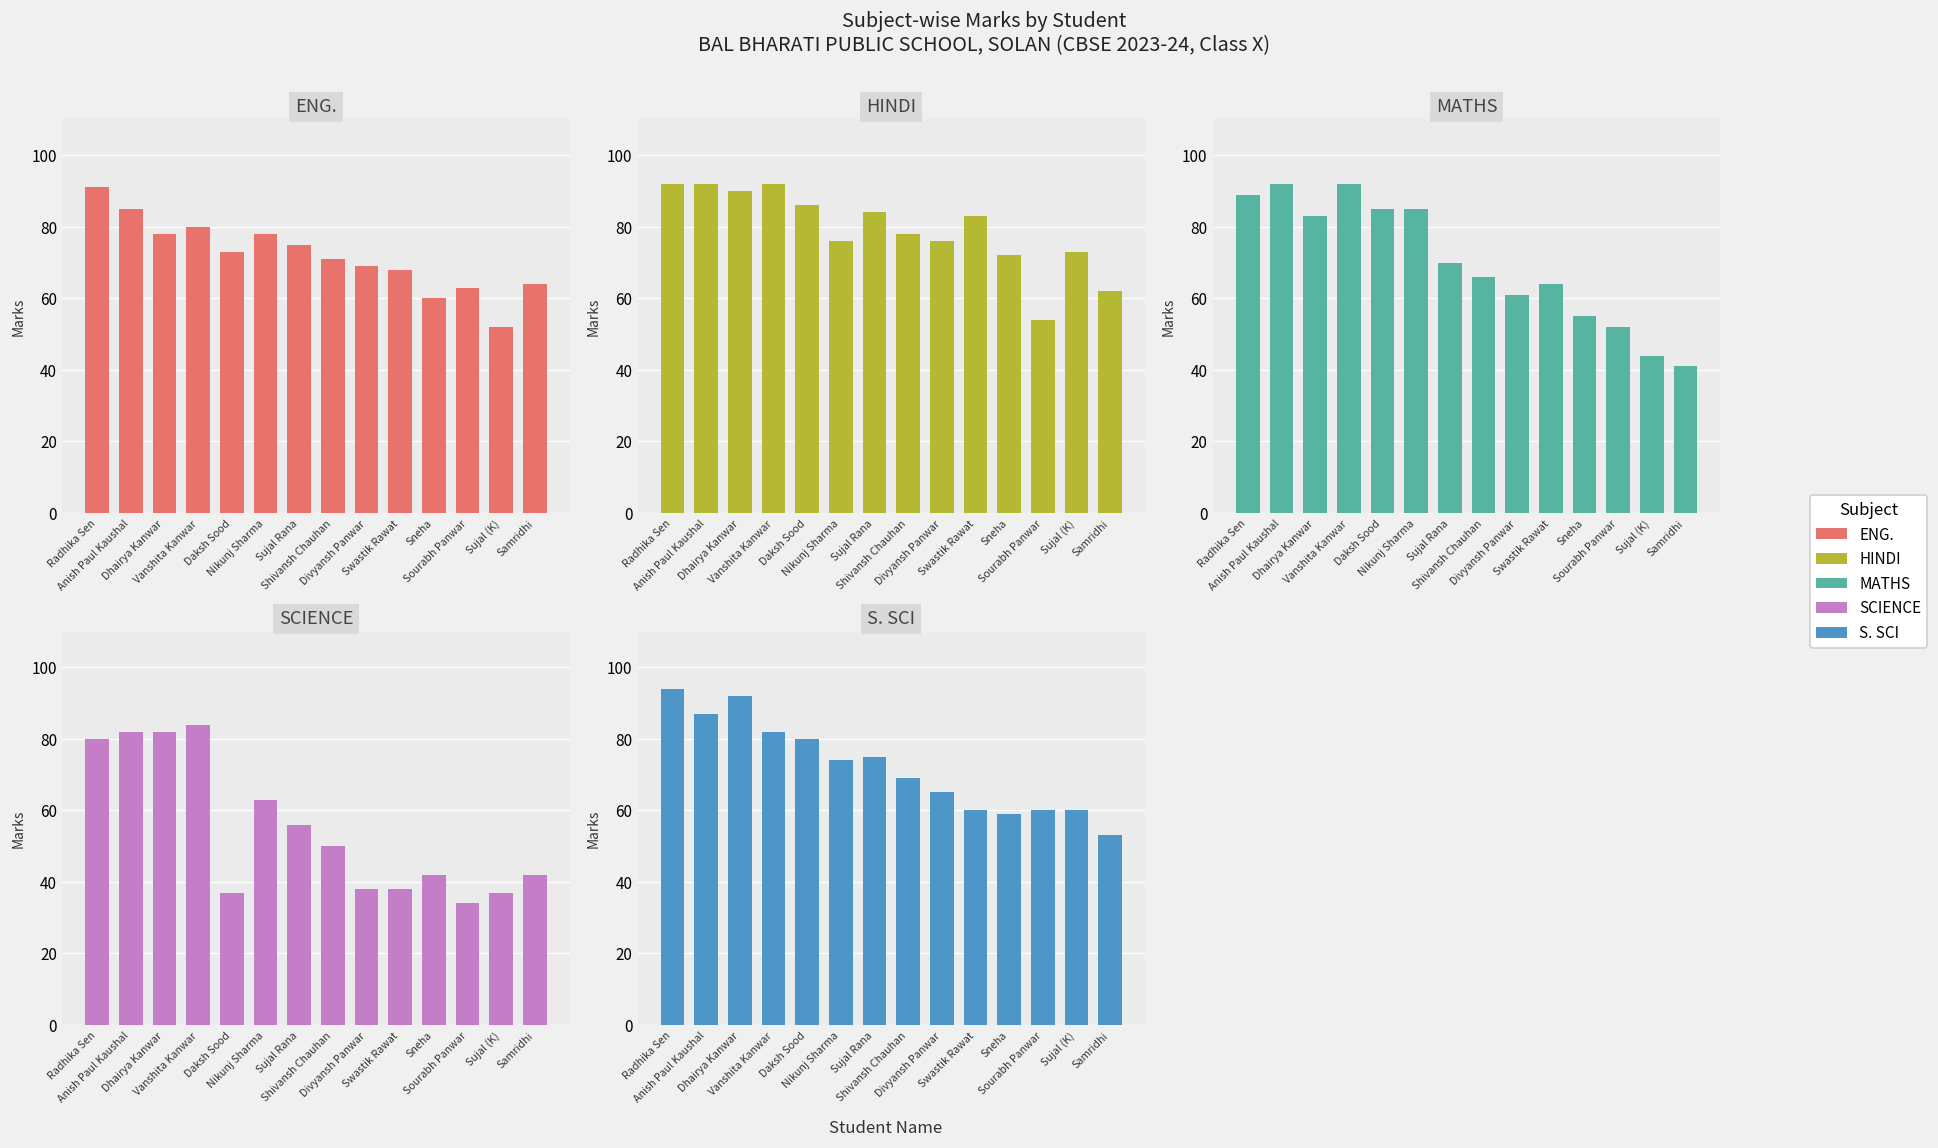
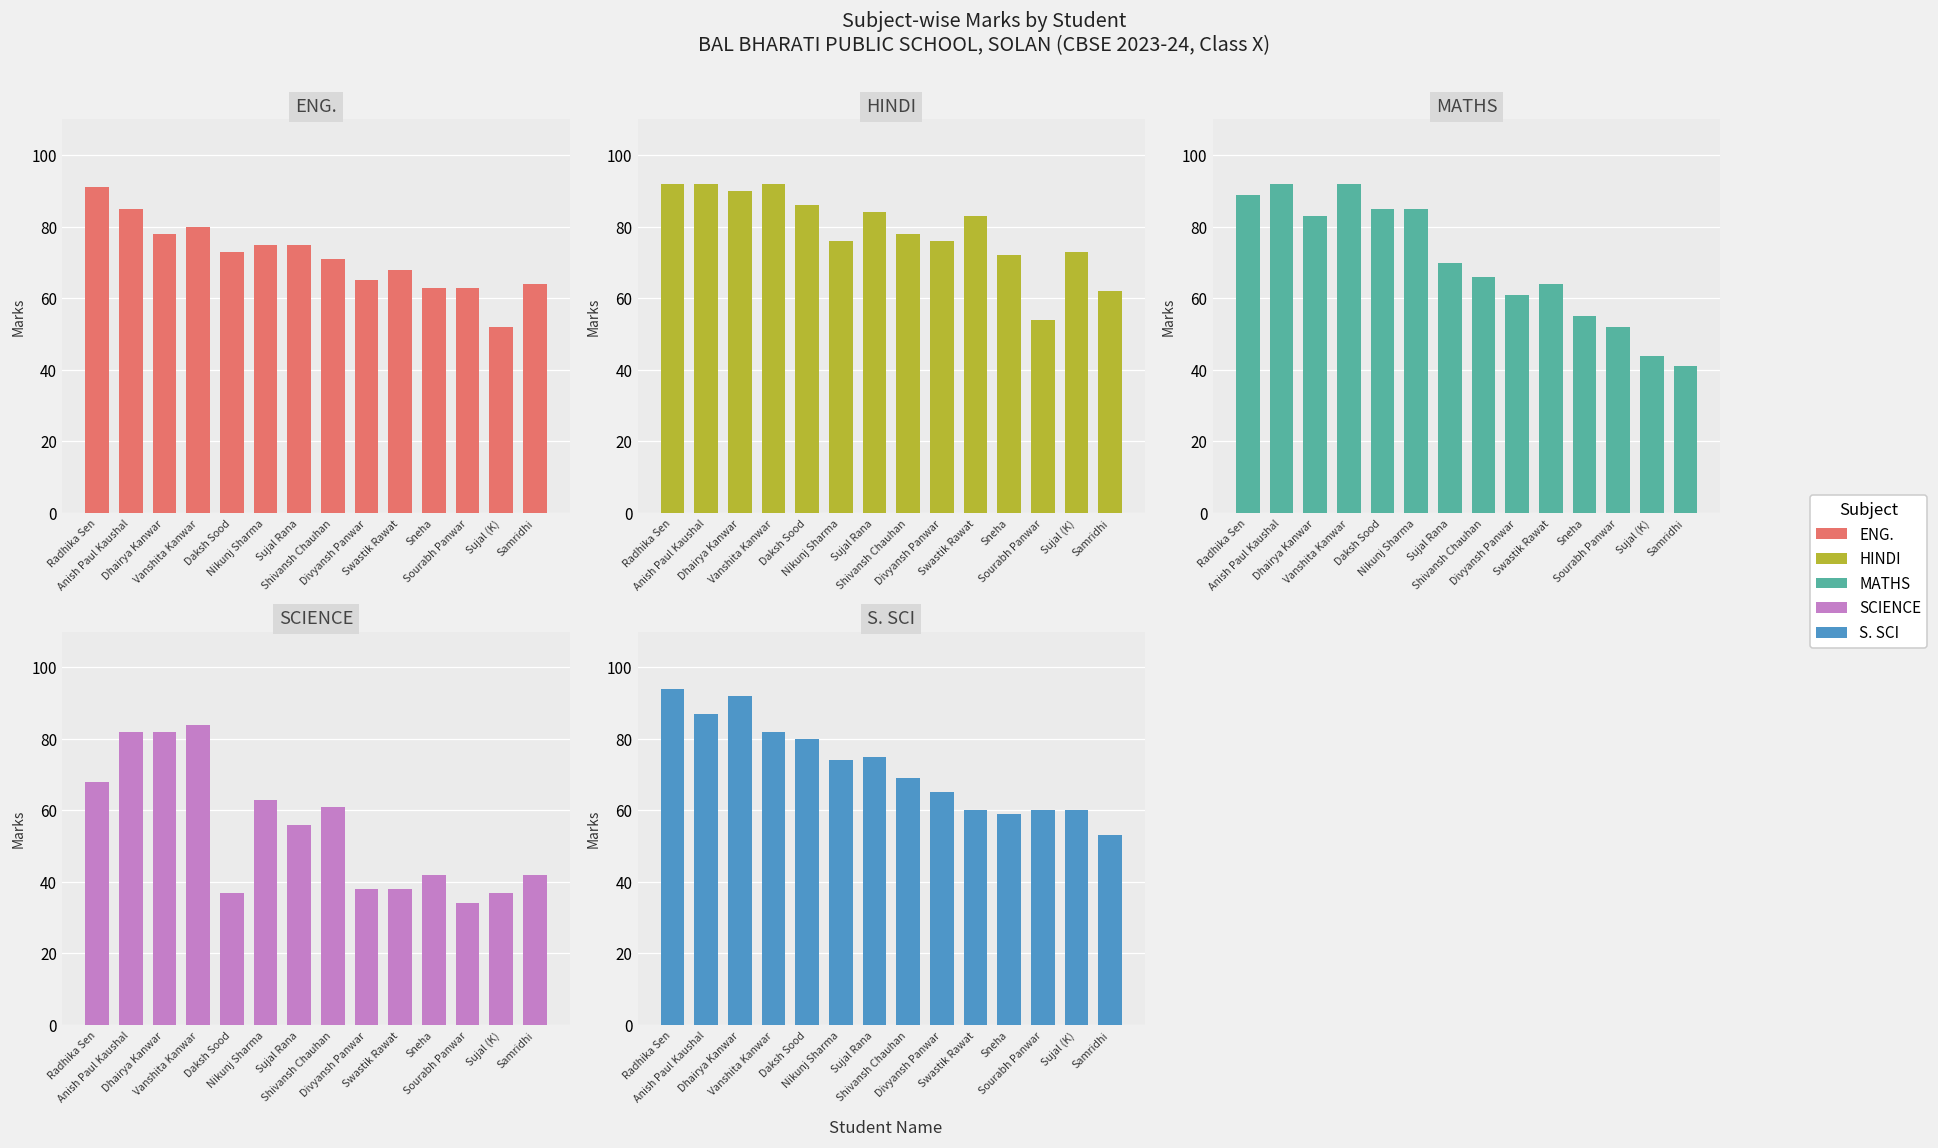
ENG., Nikunj Sharma: 78 -> 75
ENG., Divyansh Panwar: 69 -> 65
ENG., Sneha: 60 -> 63
SCIENCE, Radhika Sen: 80 -> 68
SCIENCE, Shivansh Chauhan: 50 -> 61
